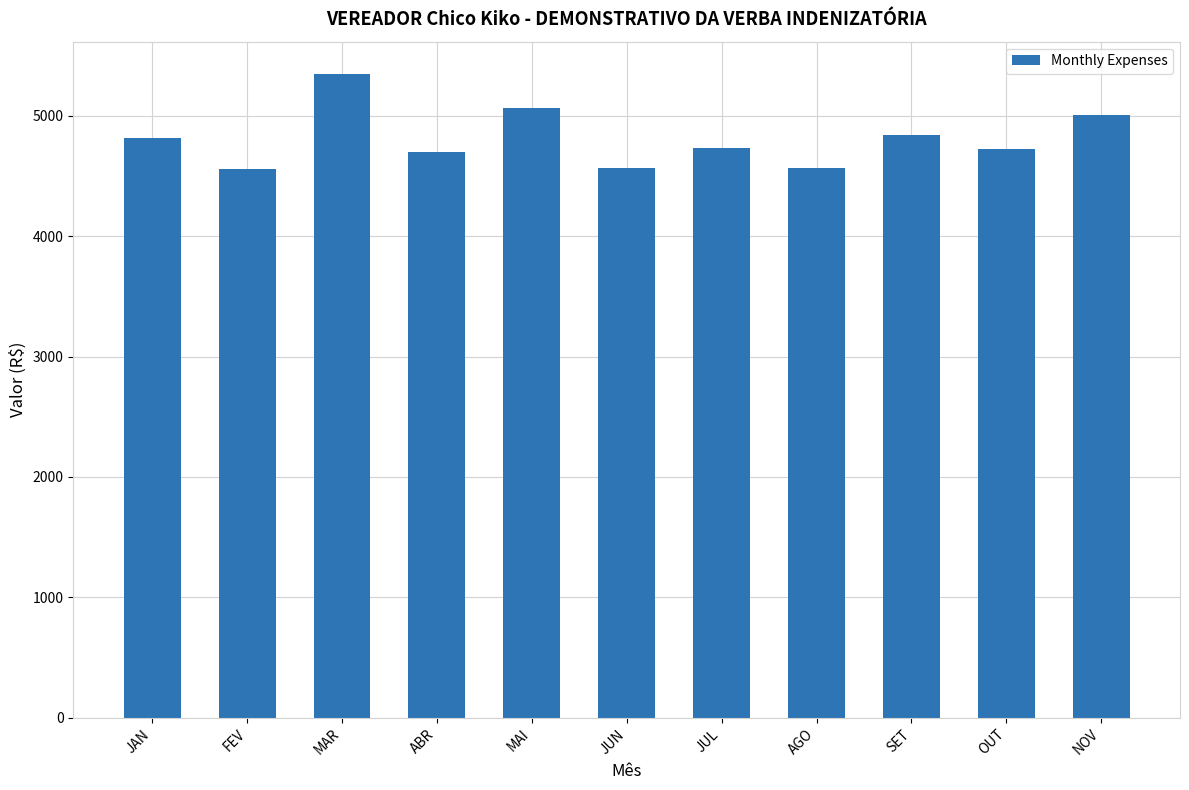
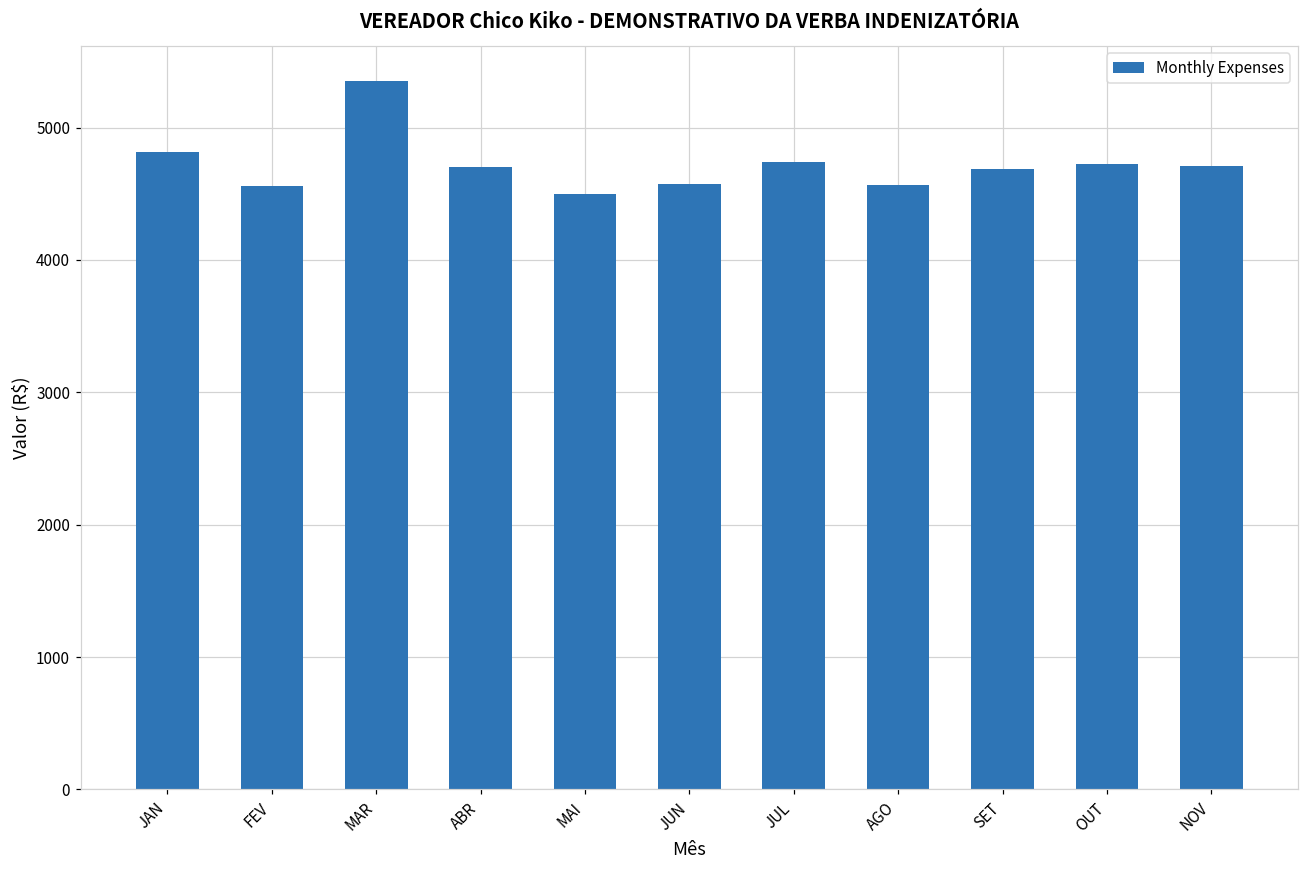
MAI: 5070 -> 4500
SET: 4840 -> 4680
NOV: 5010 -> 4710
